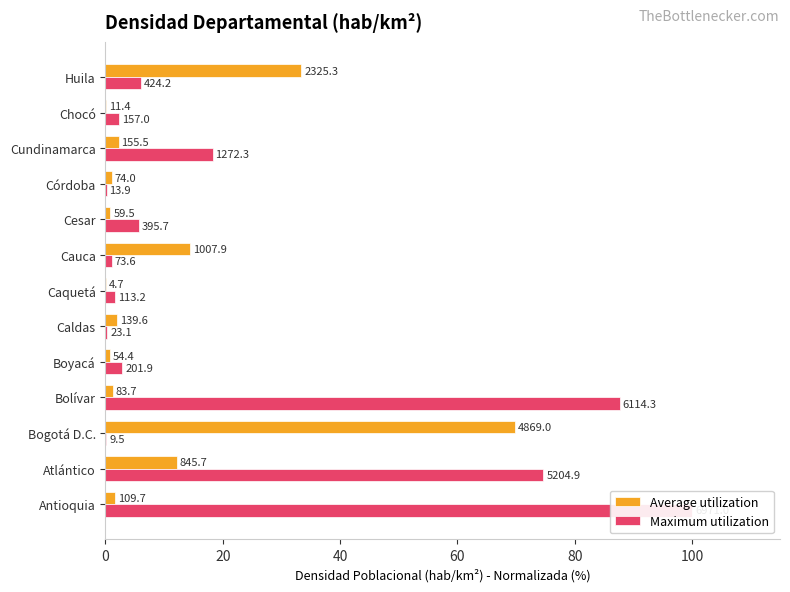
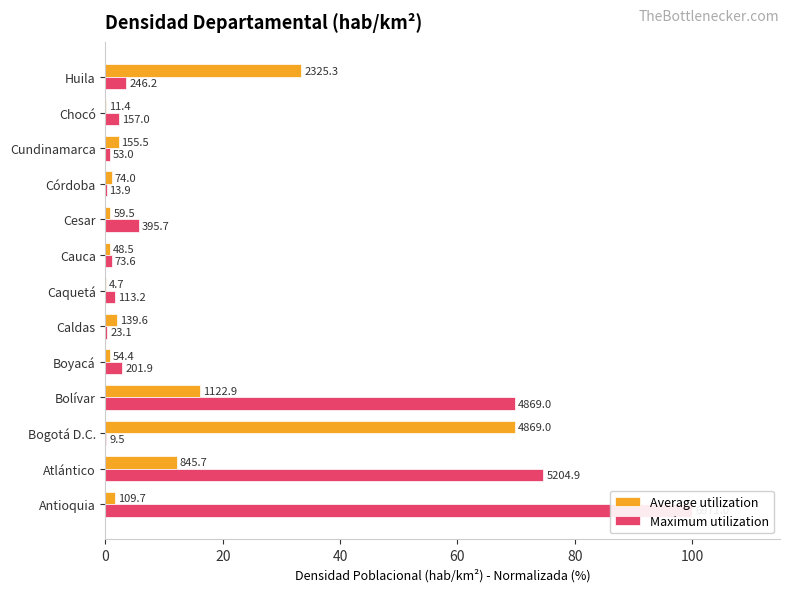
Maximum utilization, Huila: 424.2 -> 246.2
Maximum utilization, Cundinamarca: 1272.3 -> 53.0
Average utilization, Cauca: 1007.9 -> 48.5
Average utilization, Bolívar: 83.7 -> 1122.9
Maximum utilization, Bolívar: 6114.3 -> 4869.0
